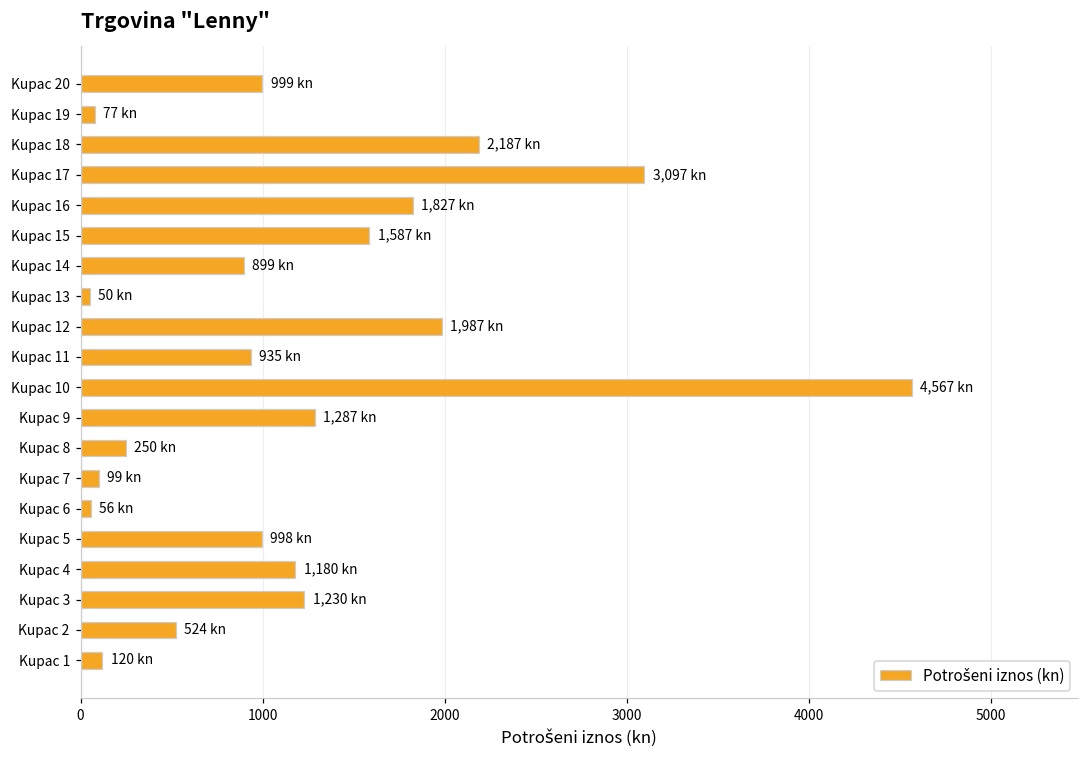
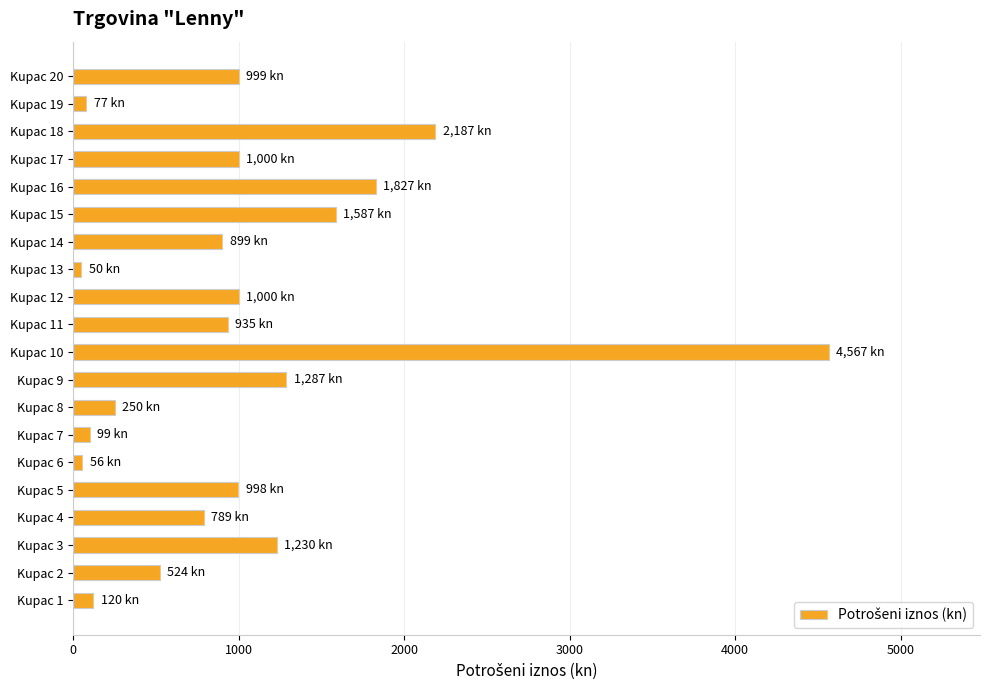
Kupac 17: 3,097 -> 1,000
Kupac 12: 1,987 -> 1,000
Kupac 4: 1,180 -> 789
